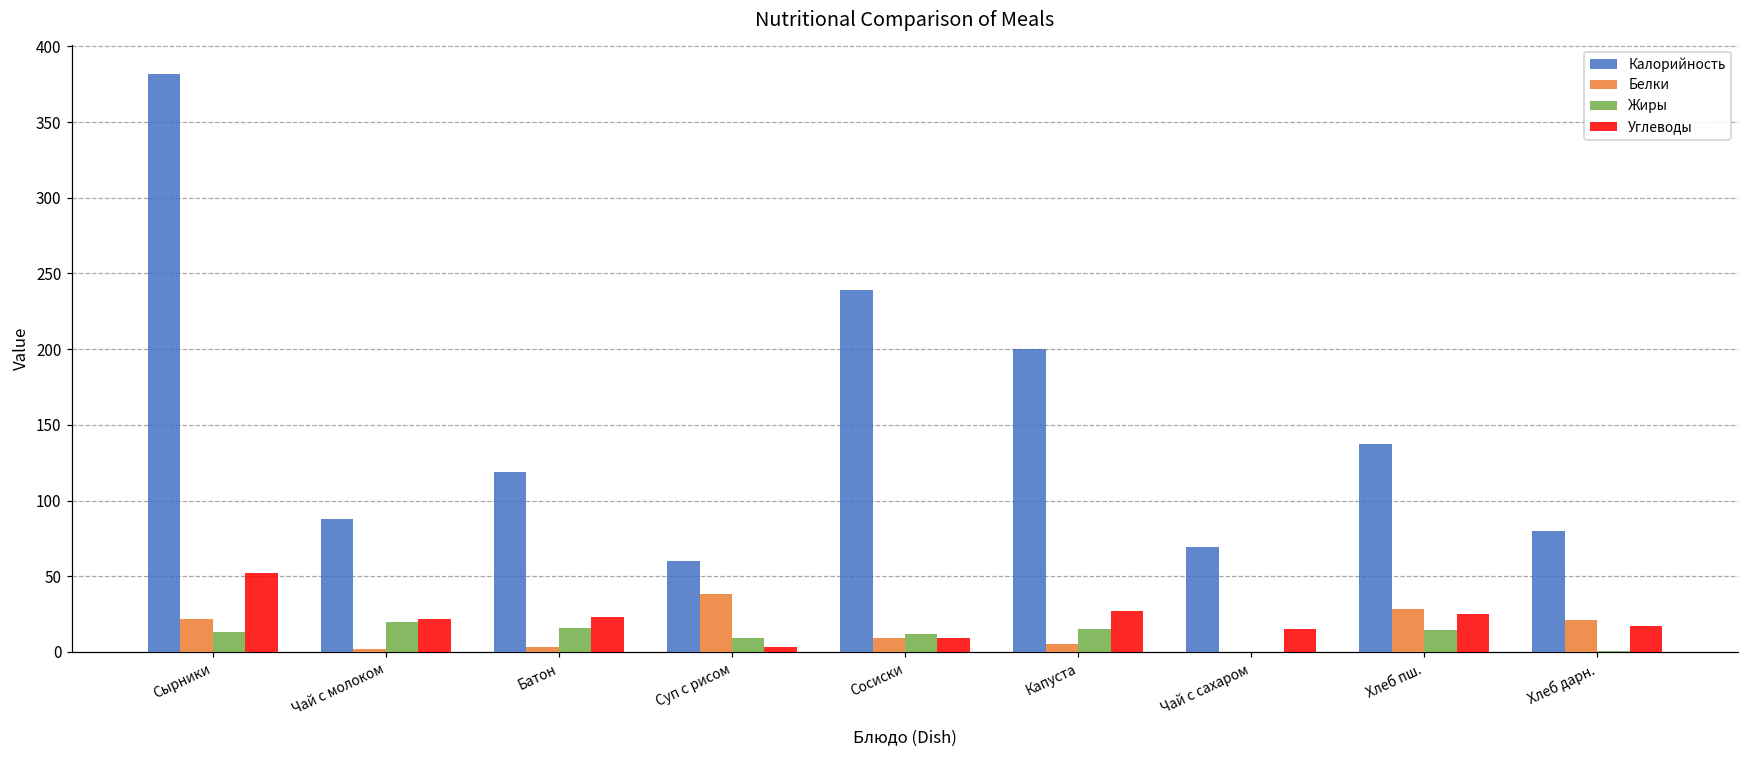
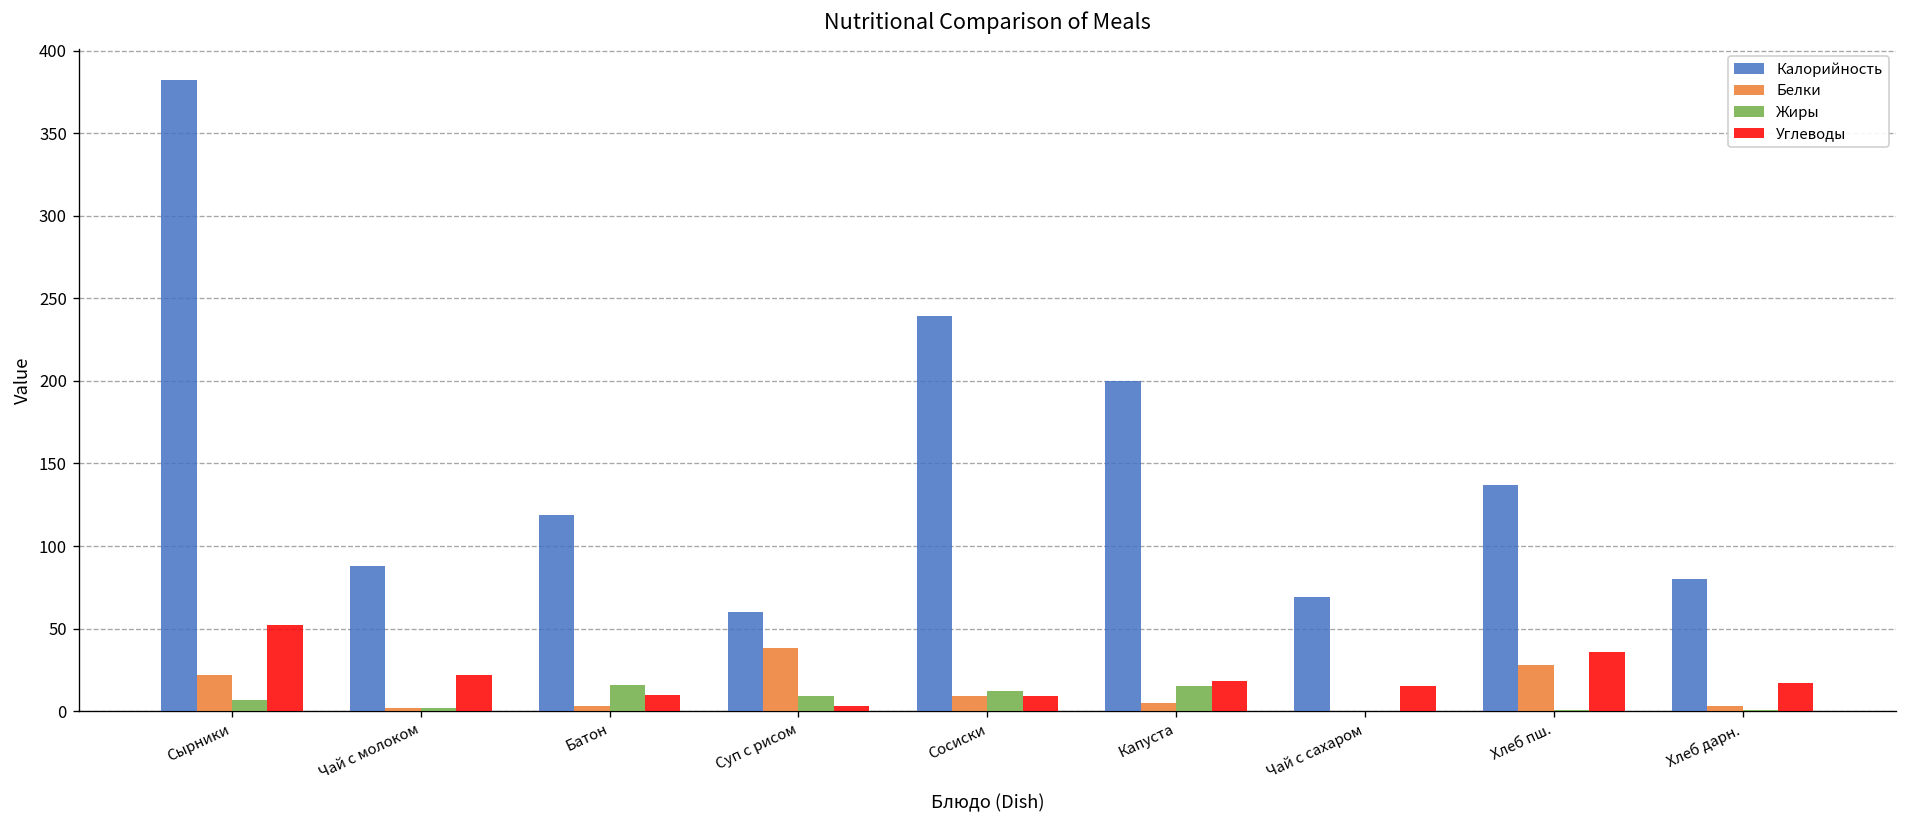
Жиры, Сырники: 13 -> 7
Жиры, Чай с молоком: 20 -> 2
Углеводы, Батон: 23 -> 10
Углеводы, Капуста: 27 -> 18
Жиры, Хлеб пш.: 15 -> 0
Углеводы, Хлеб пш.: 25 -> 36
Белки, Хлеб дарн.: 21 -> 3
